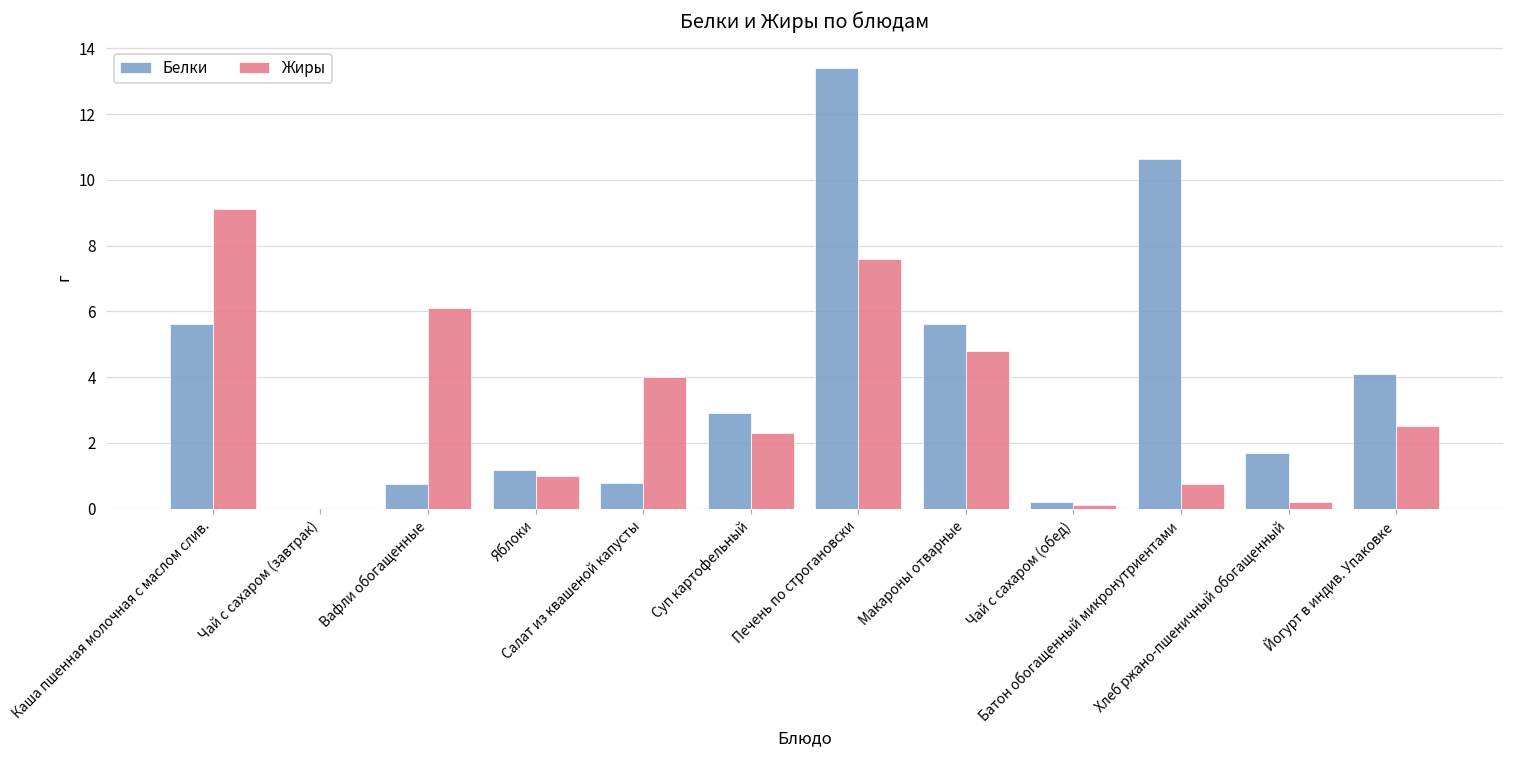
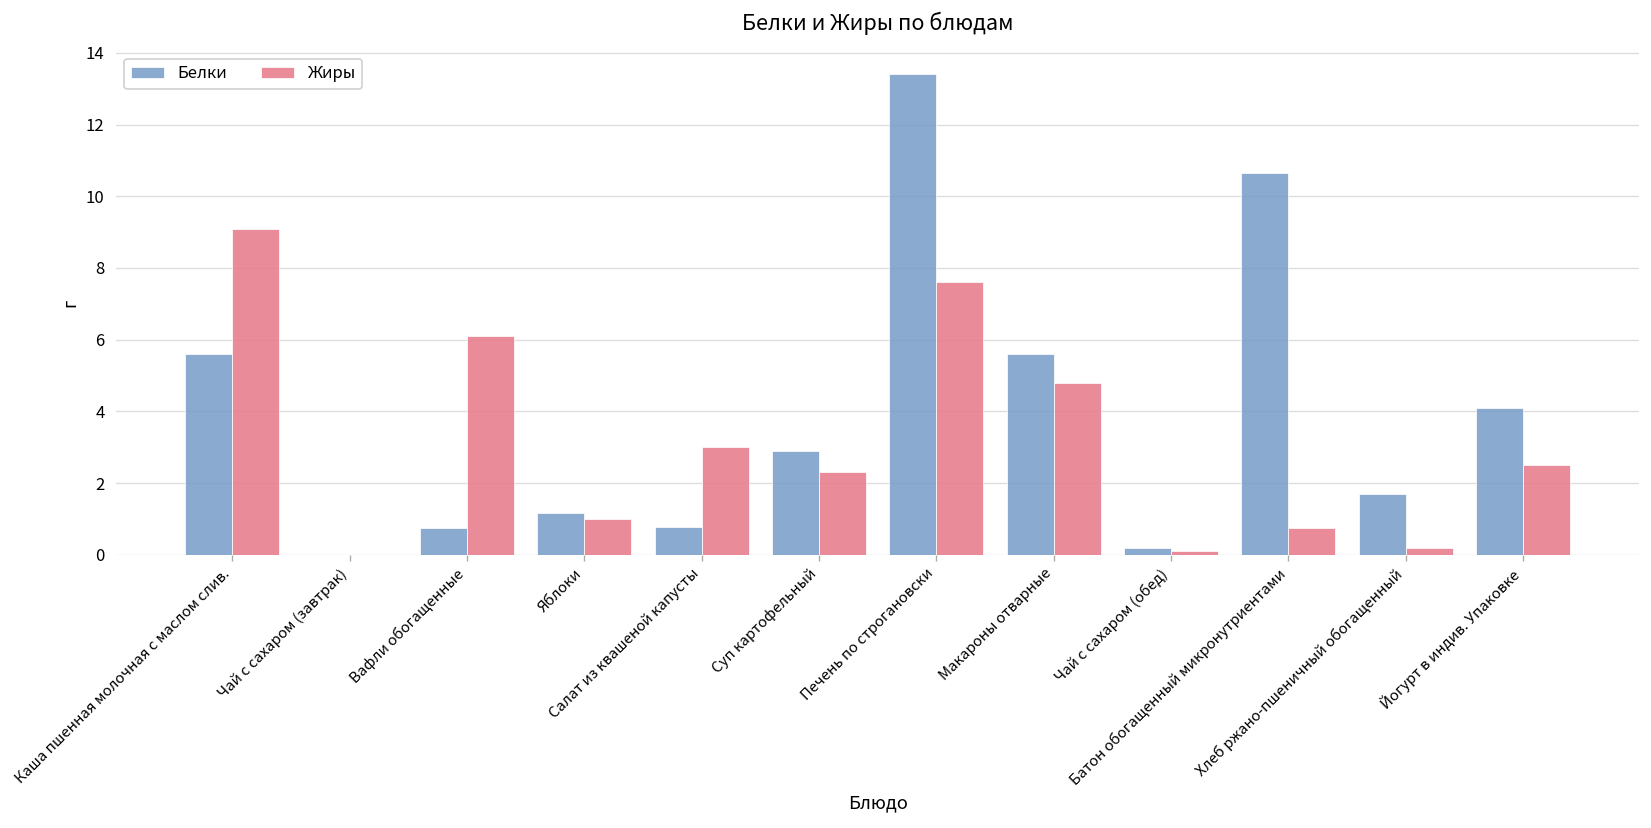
Жиры, Салат из квашеной капусты: 4 -> 3
